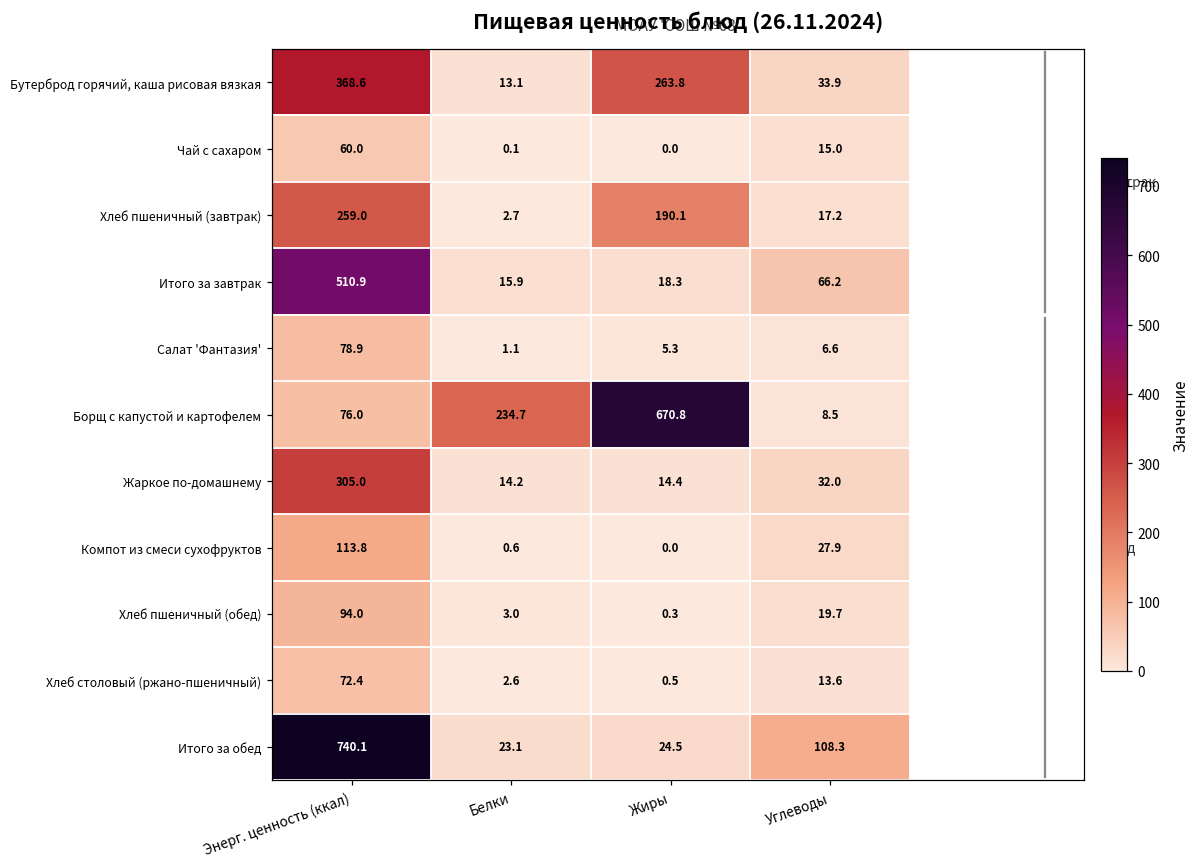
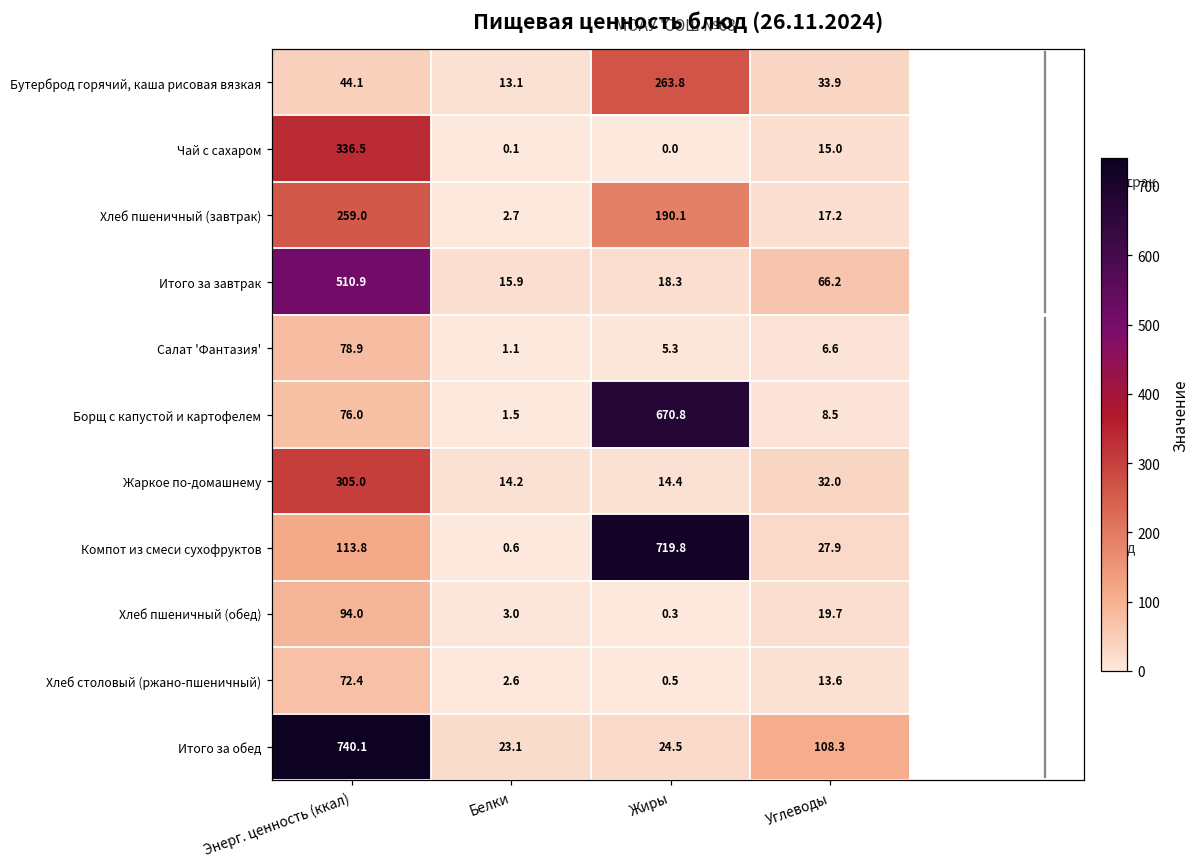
Бутерброд горячий, каша рисовая вязкая, Энерг. ценность (ккал): 368.6 -> 44.1
Чай с сахаром, Энерг. ценность (ккал): 60.0 -> 336.5
Борщ с капустой и картофелем, Белки: 234.7 -> 1.5
Компот из смеси сухофруктов, Жиры: 0.0 -> 719.8
